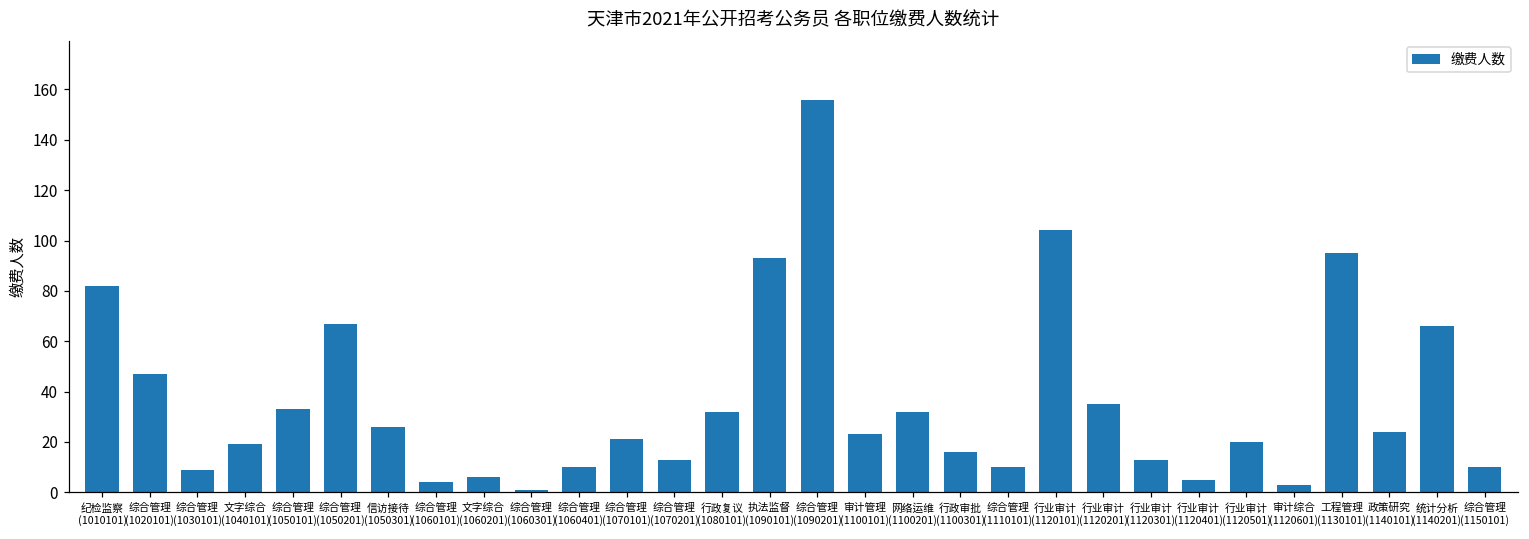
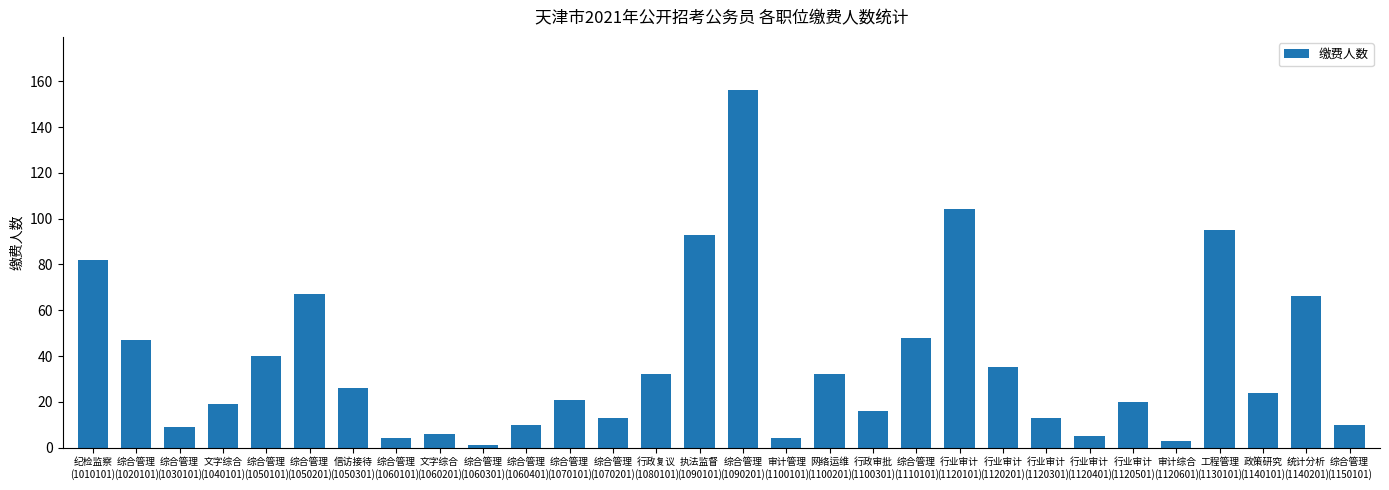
综合管理 (1050101): 33 -> 40
审计管理 (1100101): 23 -> 4
综合管理 (1110101): 10 -> 48
